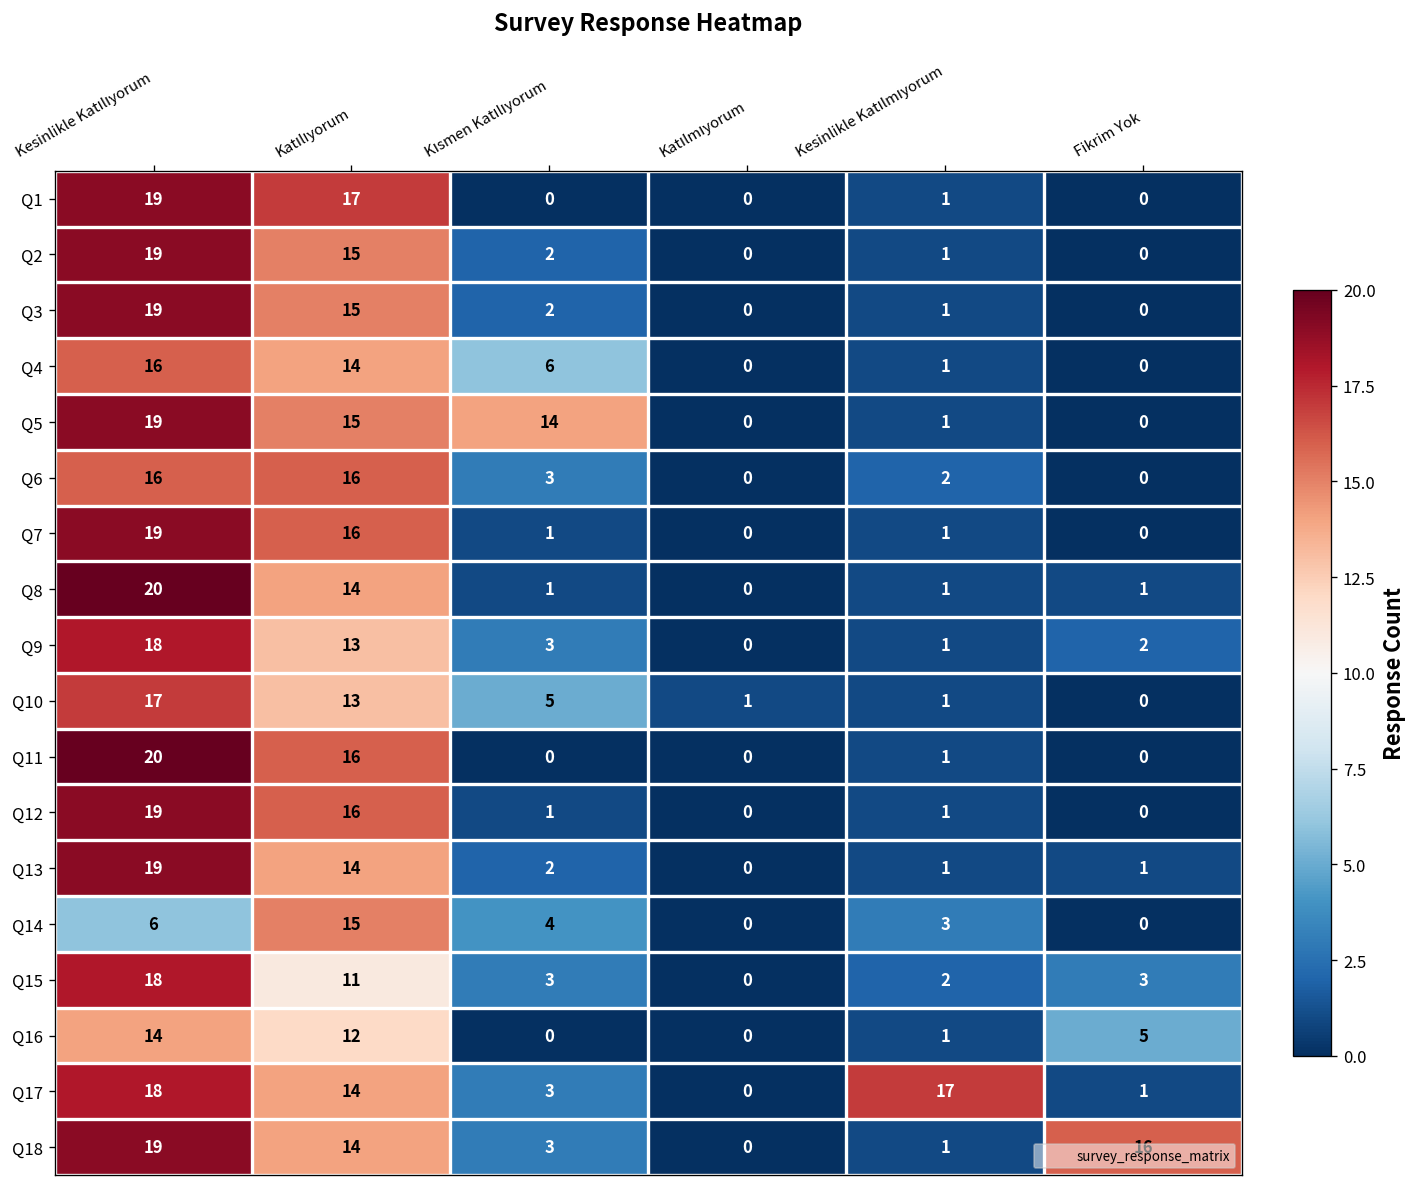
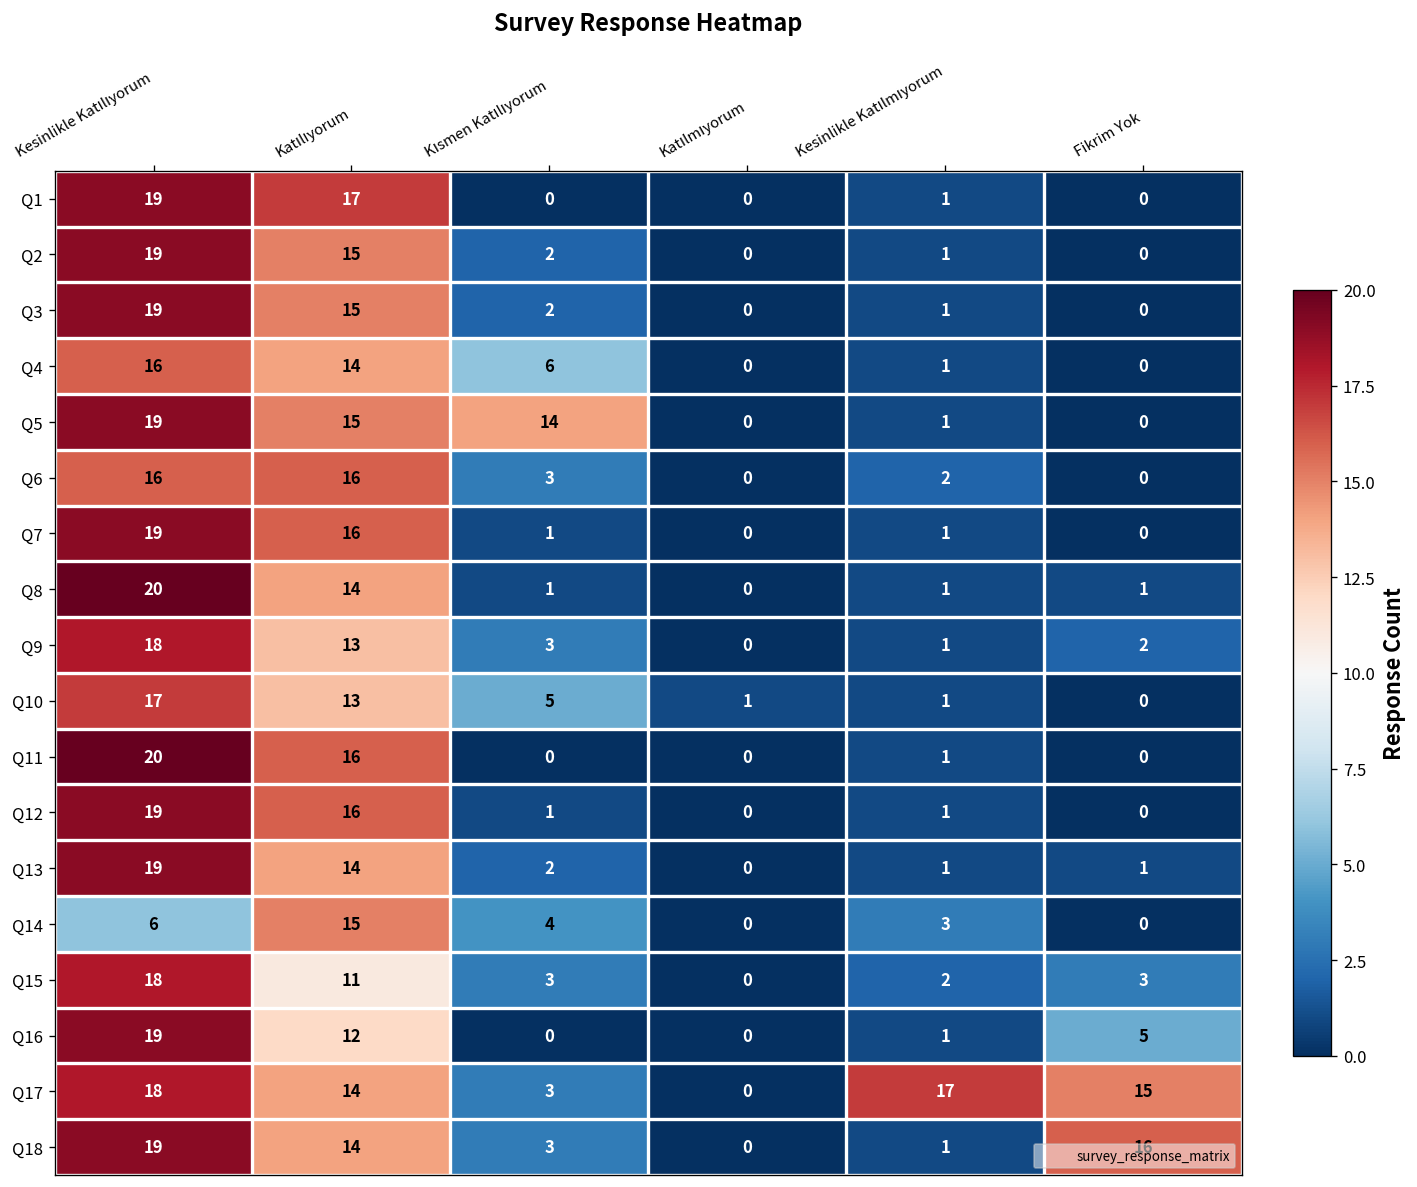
Q16, Kesinlikle Katılıyorum: 14 -> 19
Q17, Fikrim Yok: 1 -> 15
